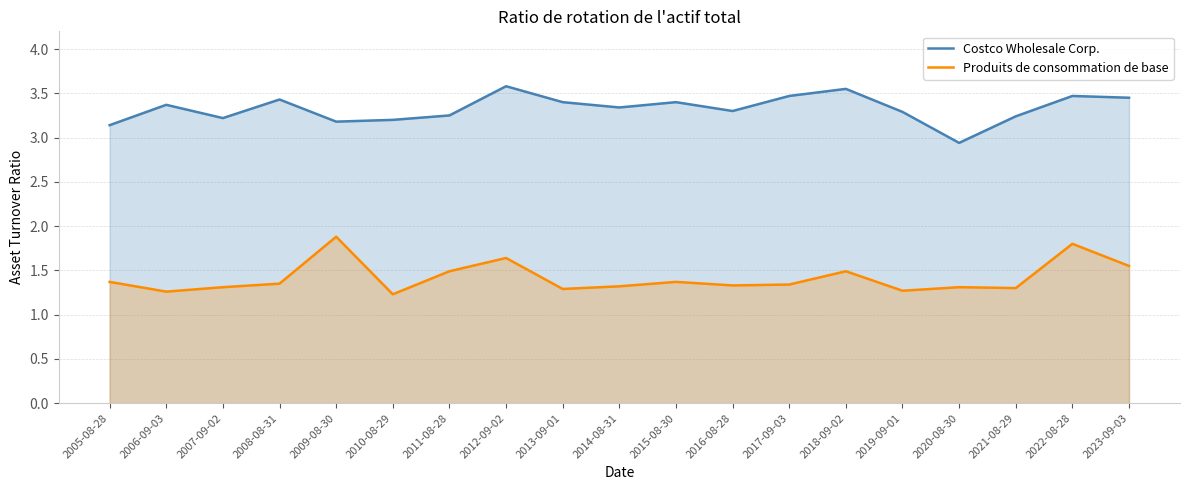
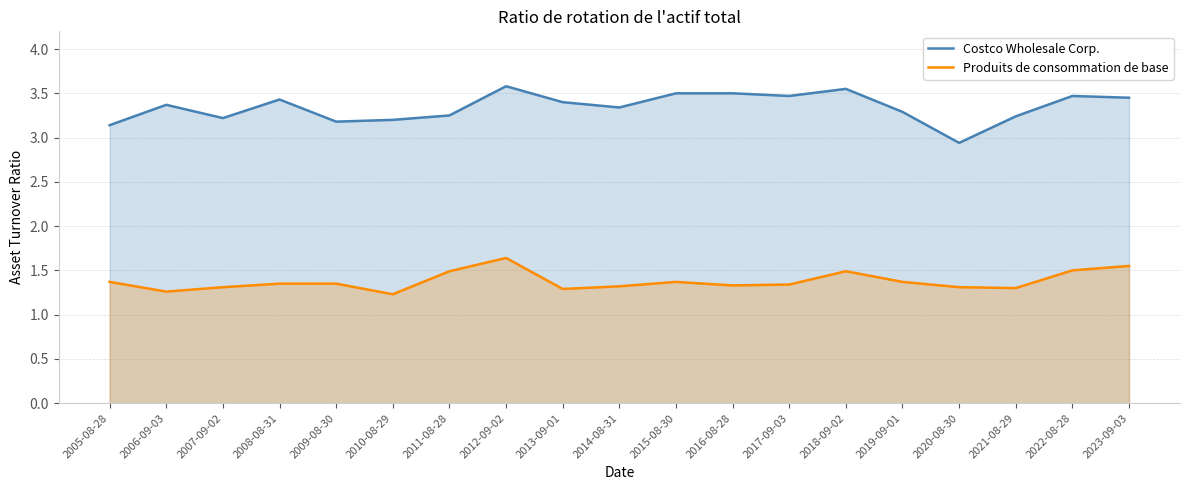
Produits de consommation de base, 2009-08-30: 1.9 -> 1.4
Costco Wholesale Corp., 2015-08-30: 3.4 -> 3.5
Costco Wholesale Corp., 2016-08-28: 3.3 -> 3.5
Produits de consommation de base, 2019-09-01: 1.3 -> 1.4
Produits de consommation de base, 2022-08-28: 1.8 -> 1.5
